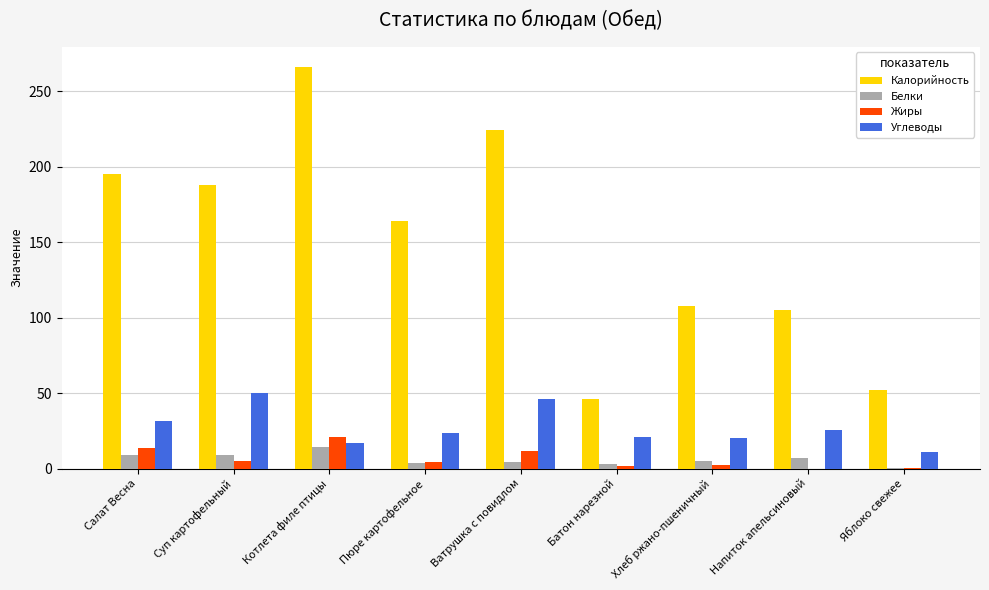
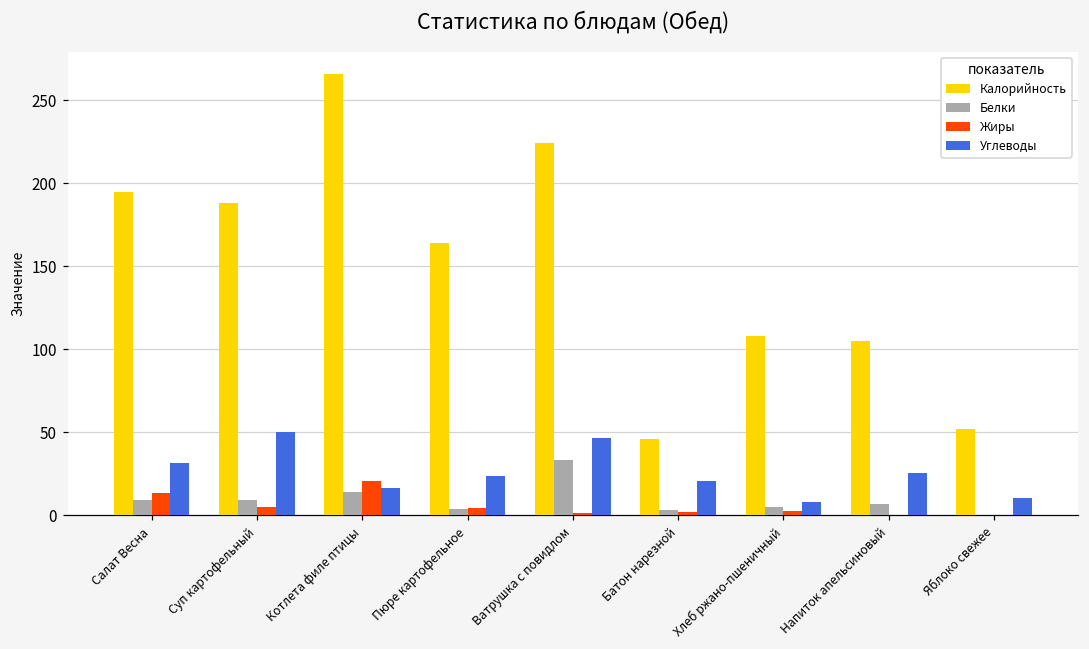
Белки, Ватрушка с повидлом: 4 -> 33
Жиры, Ватрушка с повидлом: 12 -> 2
Углеводы, Хлеб ржано-пшеничный: 20 -> 8
